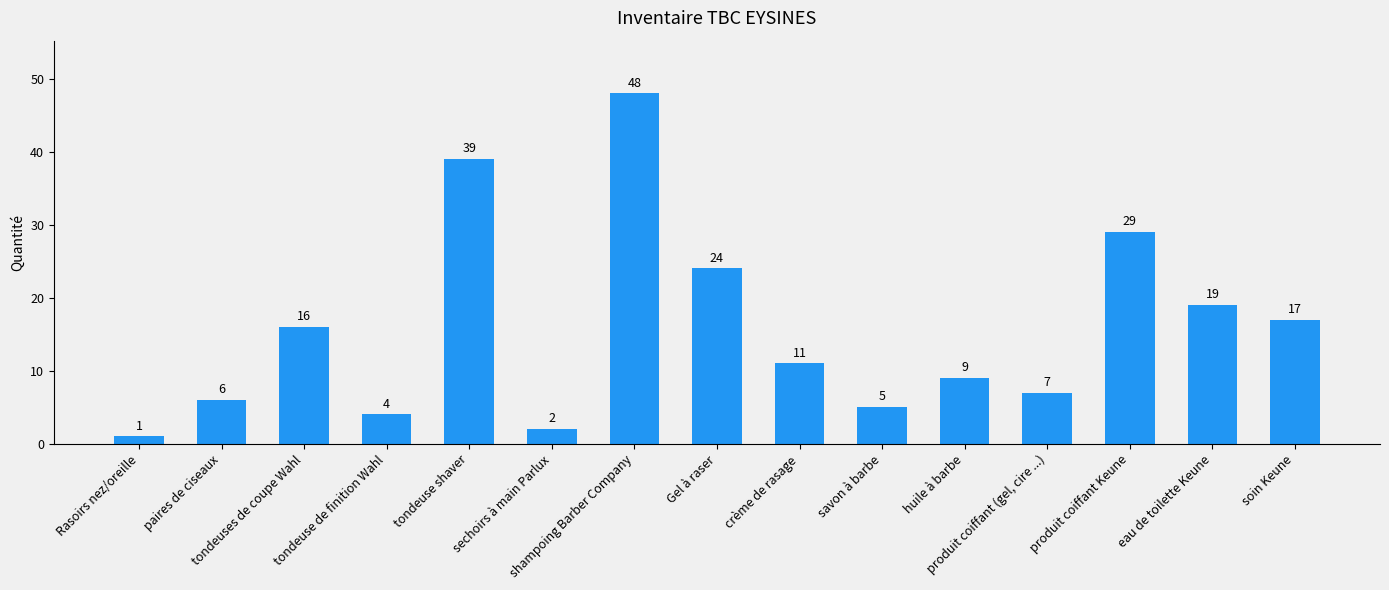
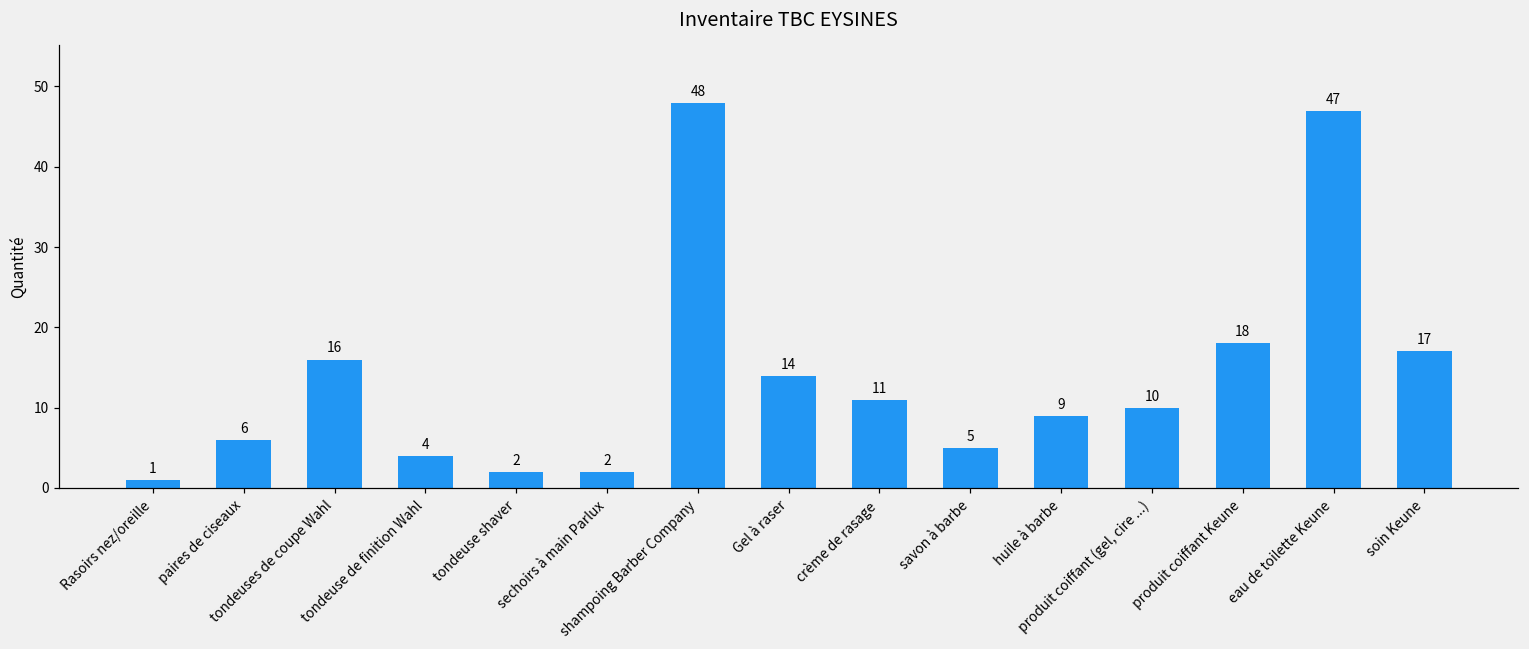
tondeuse shaver: 39 -> 2
Gel à raser: 24 -> 14
produit coiffant (gel, cire ...): 7 -> 10
produit coiffant Keune: 29 -> 18
eau de toilette Keune: 19 -> 47
